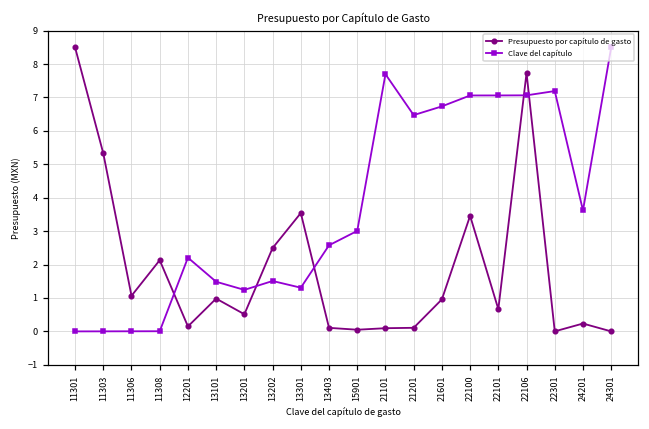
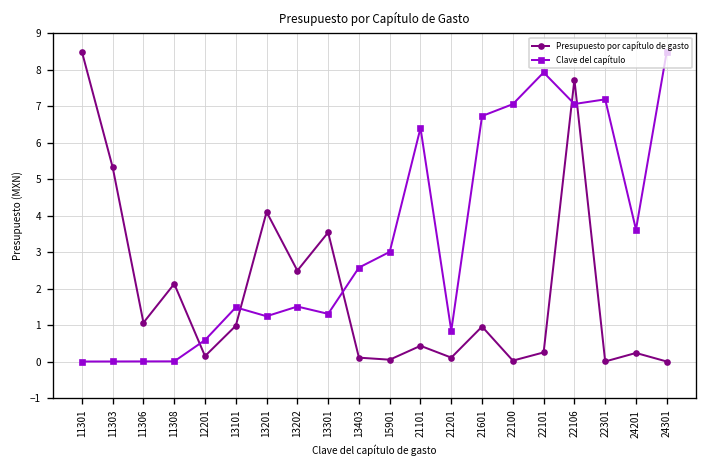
Clave del capítulo, 12201: 2.2 -> 0.6
Presupuesto por capítulo de gasto, 13201: 0.5 -> 4.1
Presupuesto por capítulo de gasto, 21101: 0.1 -> 0.4
Clave del capítulo, 21101: 7.7 -> 6.4
Clave del capítulo, 21201: 6.5 -> 0.8
Presupuesto por capítulo de gasto, 22100: 3.5 -> 0.0
Presupuesto por capítulo de gasto, 22101: 0.7 -> 0.2
Clave del capítulo, 22101: 7.1 -> 7.9
